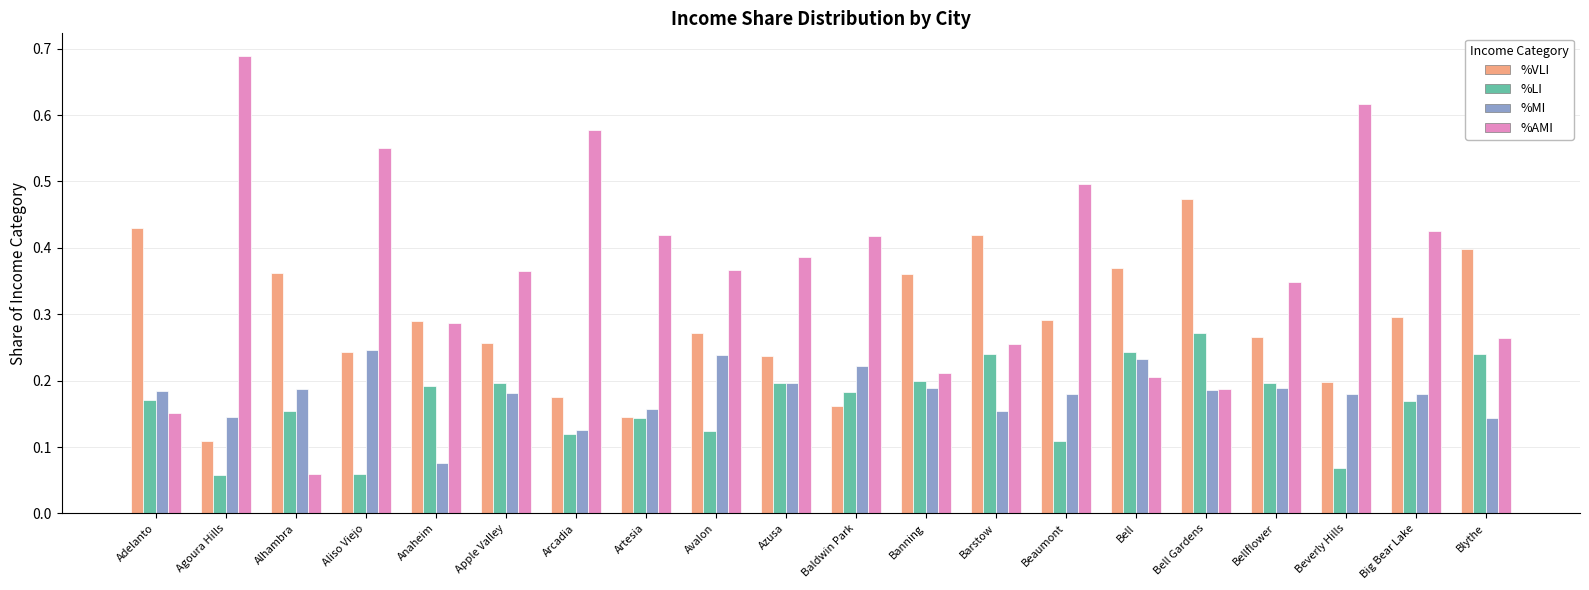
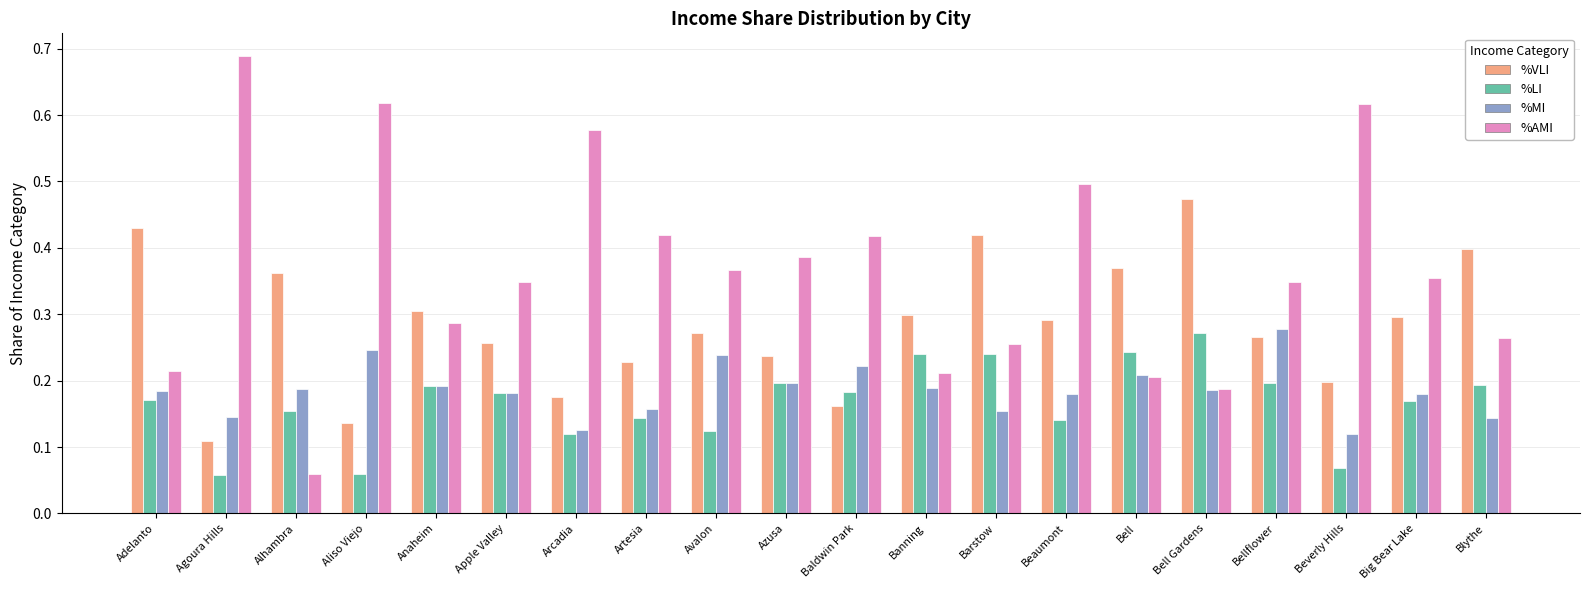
%AMI, Adelanto: 0.15 -> 0.22
%VLI, Aliso Viejo: 0.24 -> 0.14
%AMI, Aliso Viejo: 0.55 -> 0.62
%VLI, Anaheim: 0.29 -> 0.31
%MI, Anaheim: 0.08 -> 0.19
%LI, Apple Valley: 0.20 -> 0.18
%AMI, Apple Valley: 0.37 -> 0.35
%VLI, Artesia: 0.14 -> 0.23
%VLI, Banning: 0.36 -> 0.30
%LI, Banning: 0.20 -> 0.24
%LI, Beaumont: 0.11 -> 0.14
%MI, Bell: 0.23 -> 0.21
%MI, Bellflower: 0.19 -> 0.28
%MI, Beverly Hills: 0.18 -> 0.12
%AMI, Big Bear Lake: 0.43 -> 0.35
%LI, Blythe: 0.24 -> 0.19
